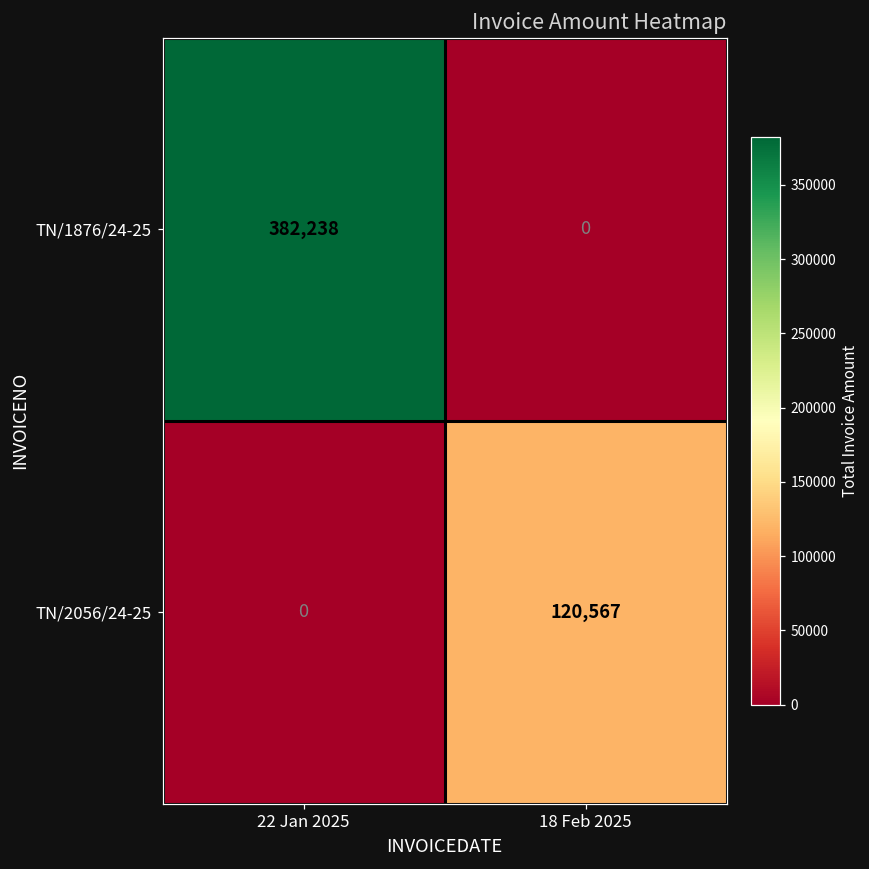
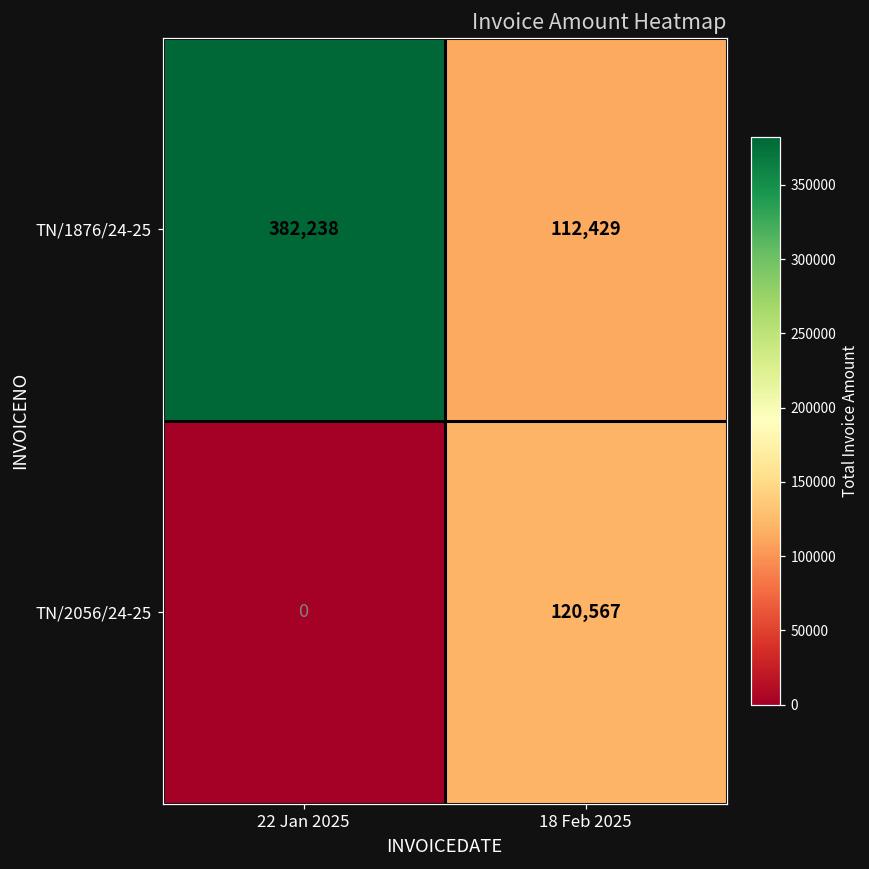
TN/1876/24-25, 18 Feb 2025: 0 -> 112,429
